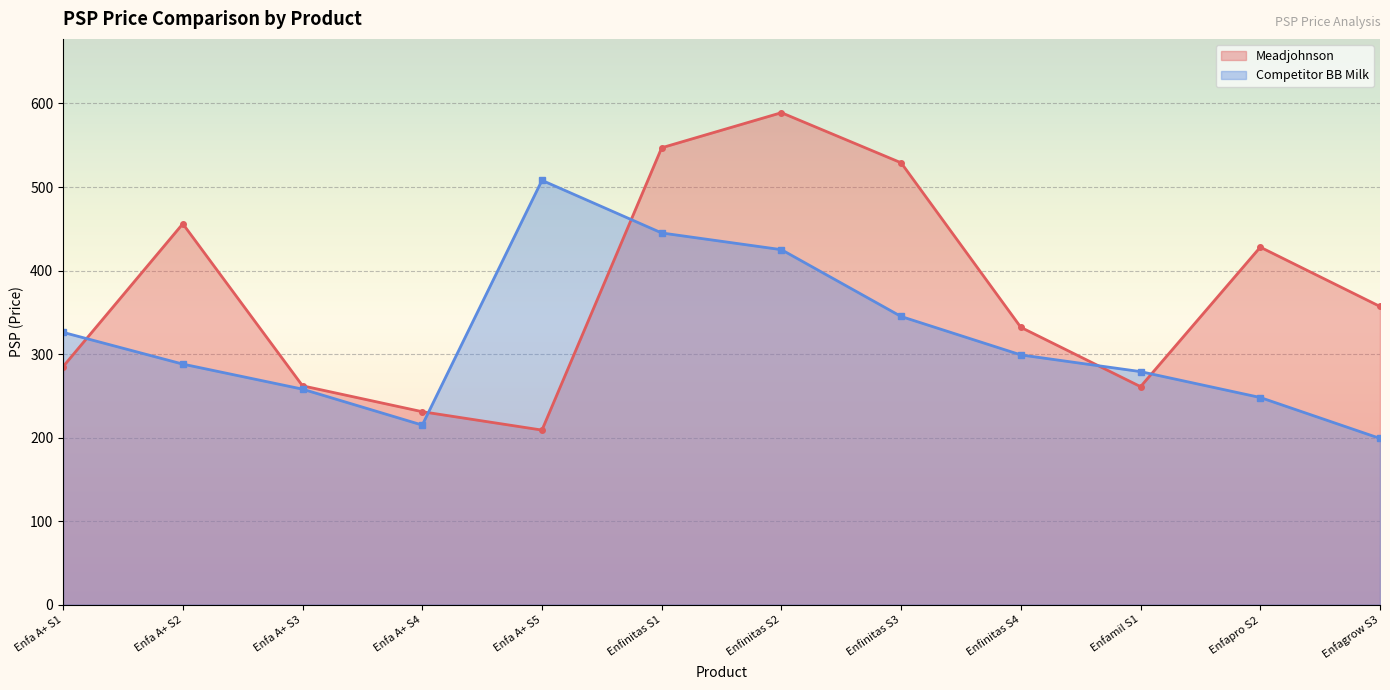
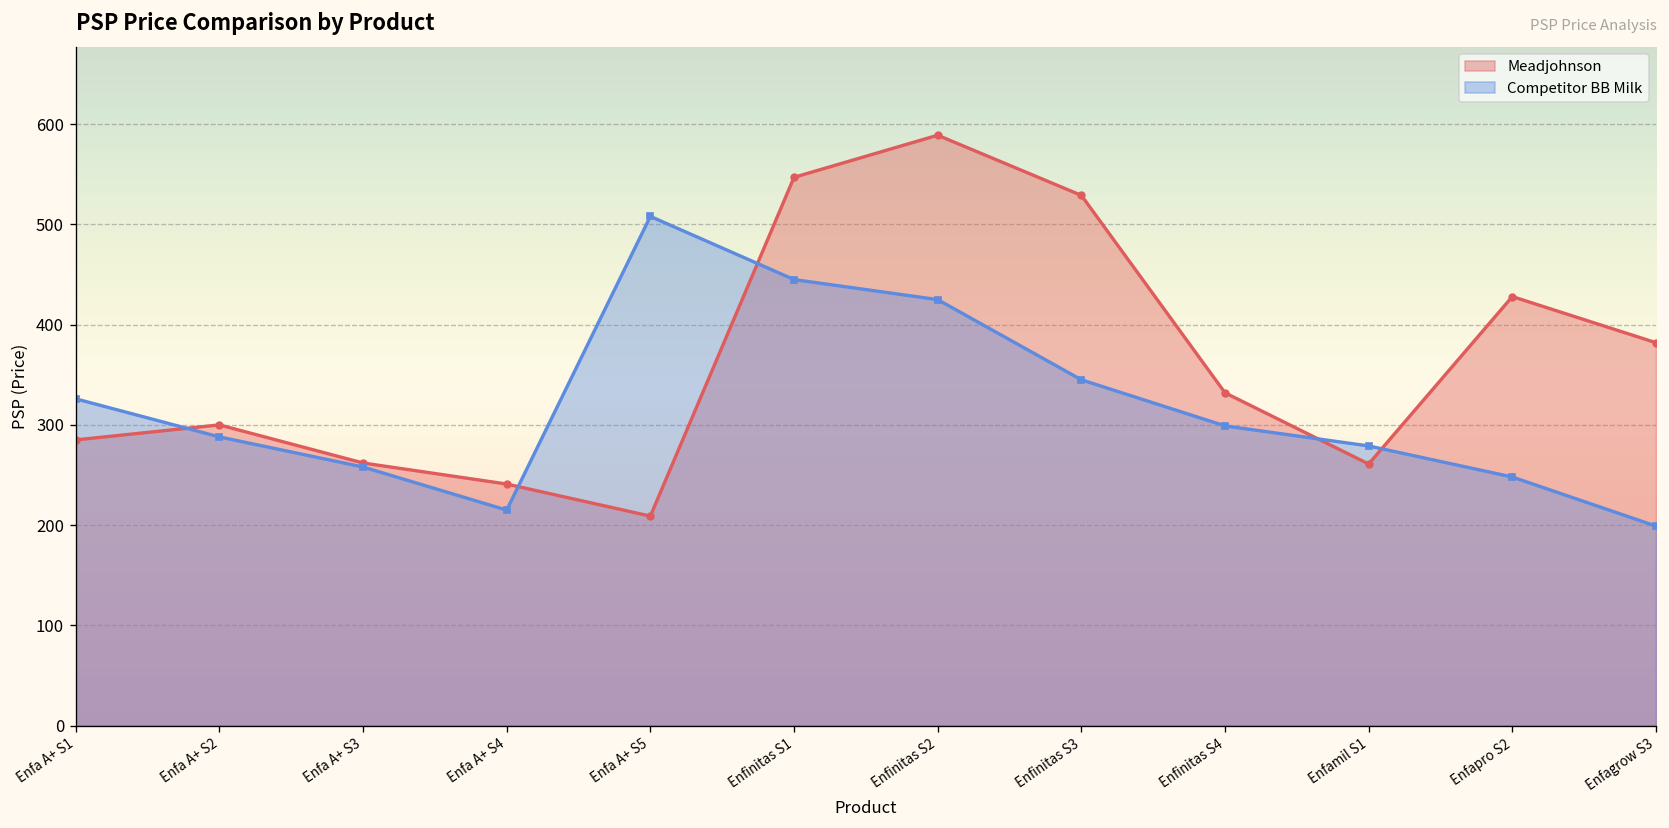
Meadjohnson, Enfa A+ S2: 460 -> 300
Meadjohnson, Enfa A+ S4: 230 -> 240
Meadjohnson, Enfagrow S3: 360 -> 380
